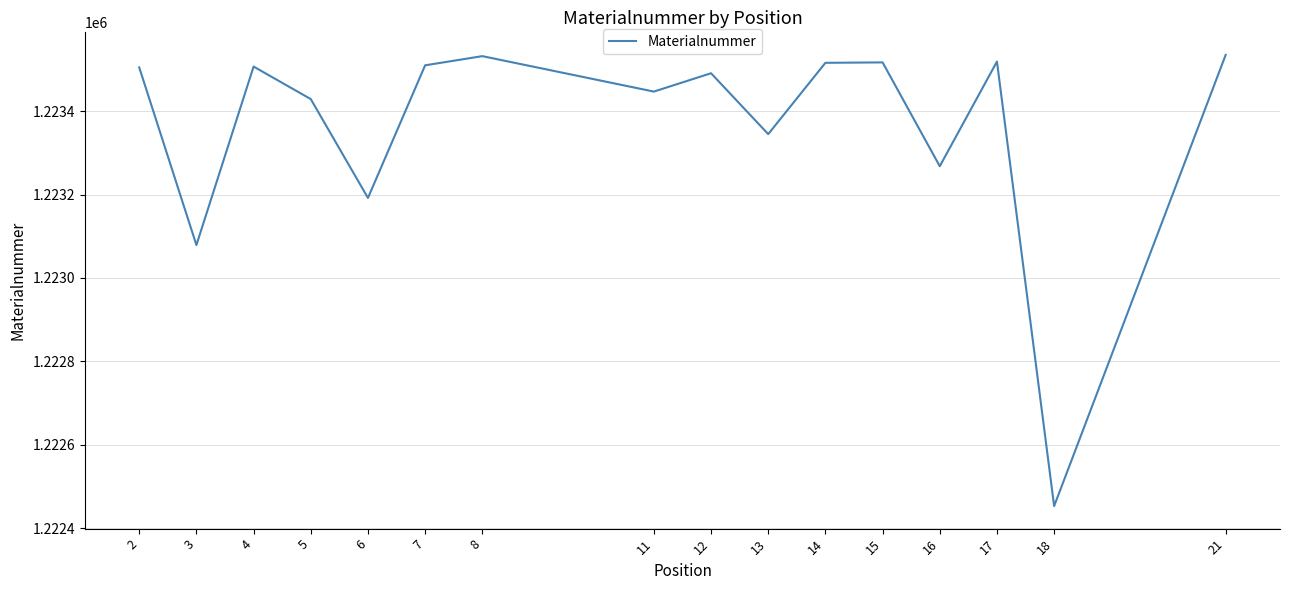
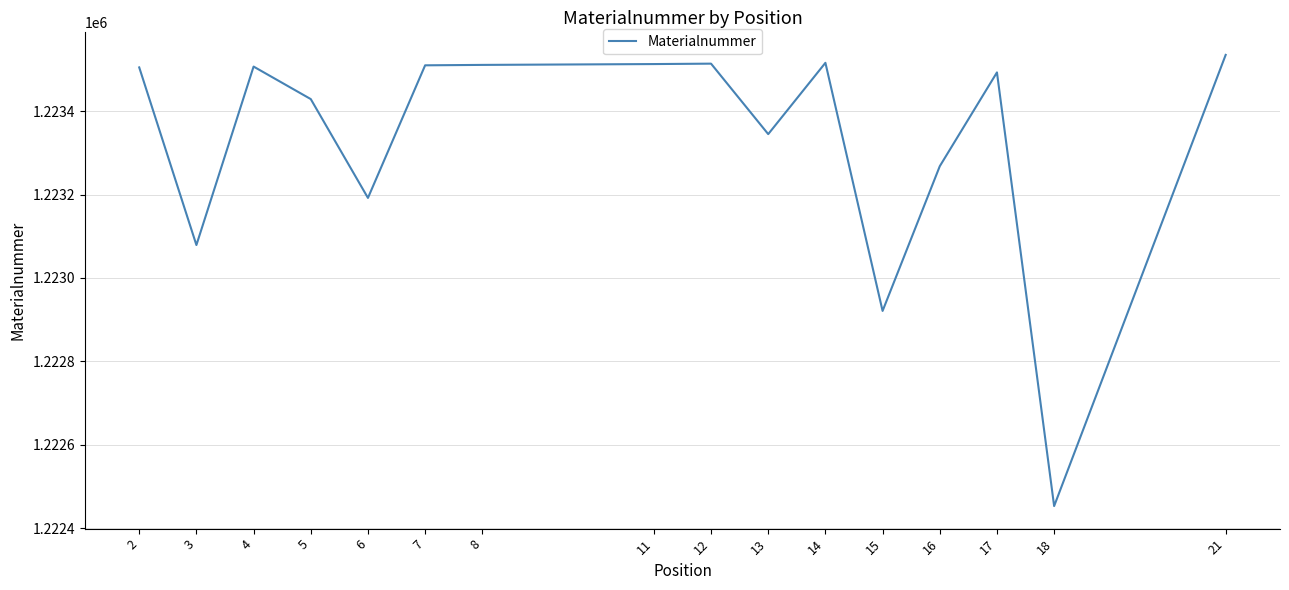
8: 1223530 -> 1223510
11: 1223450 -> 1223510
12: 1223490 -> 1223510
15: 1223520 -> 1222920
17: 1223520 -> 1223490
